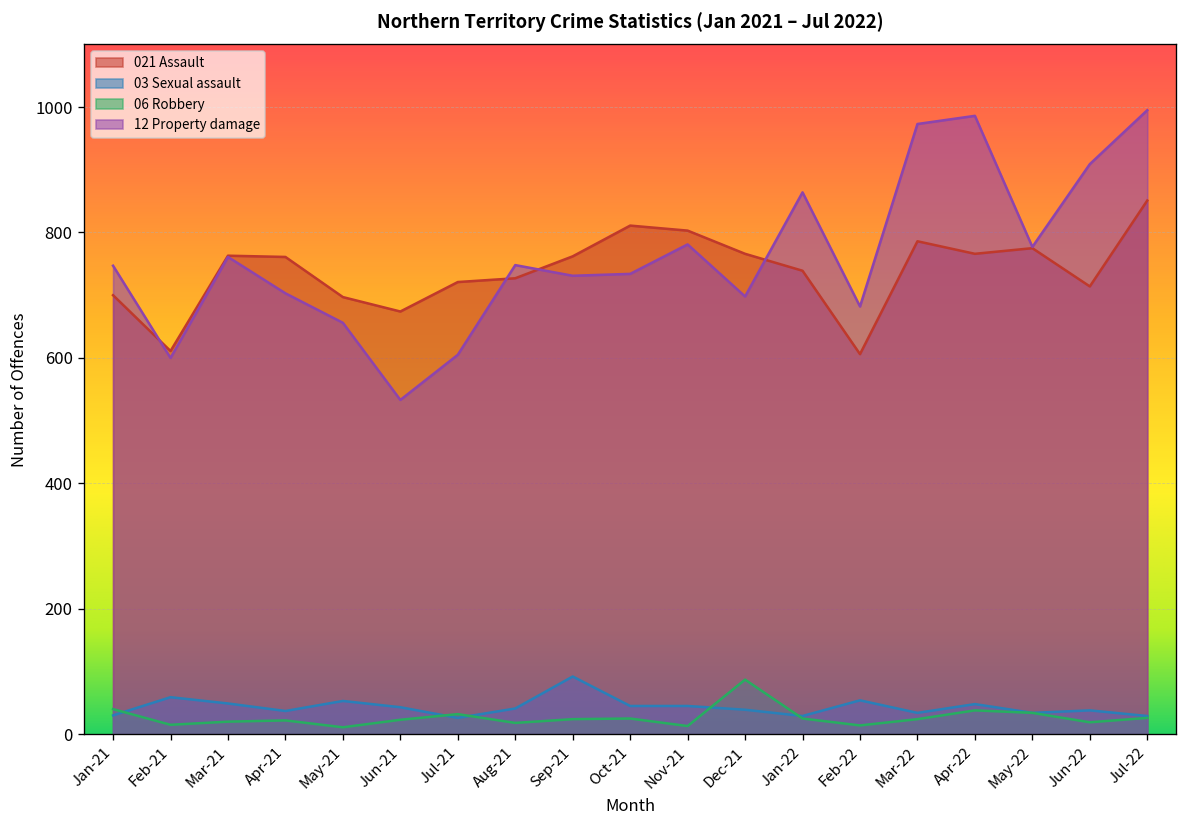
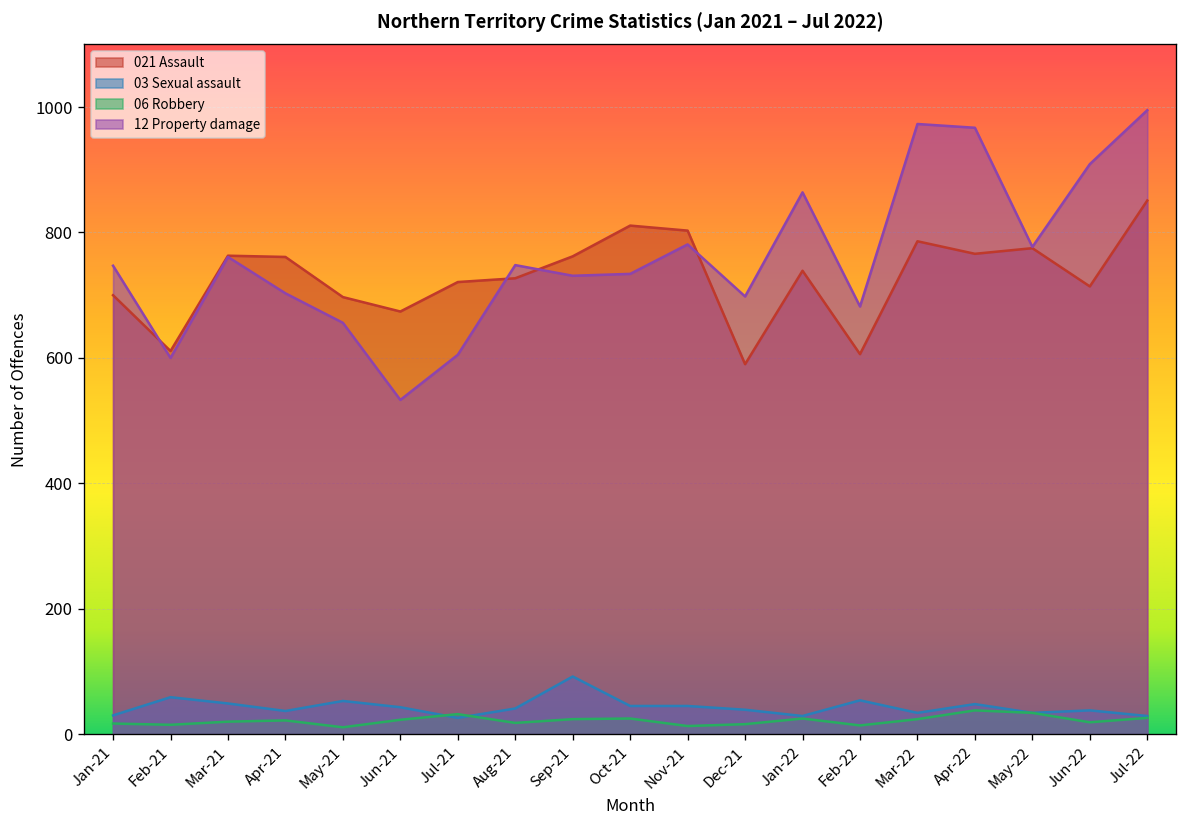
06 Robbery, Jan-21: 40 -> 20
021 Assault, Dec-21: 770 -> 590
06 Robbery, Dec-21: 90 -> 20
12 Property damage, Apr-22: 990 -> 970
